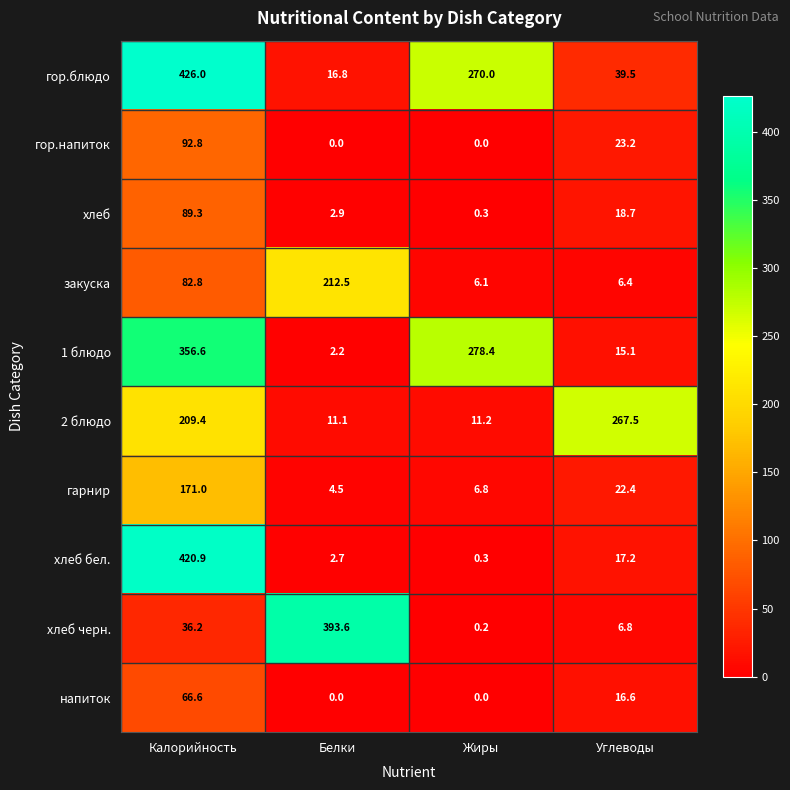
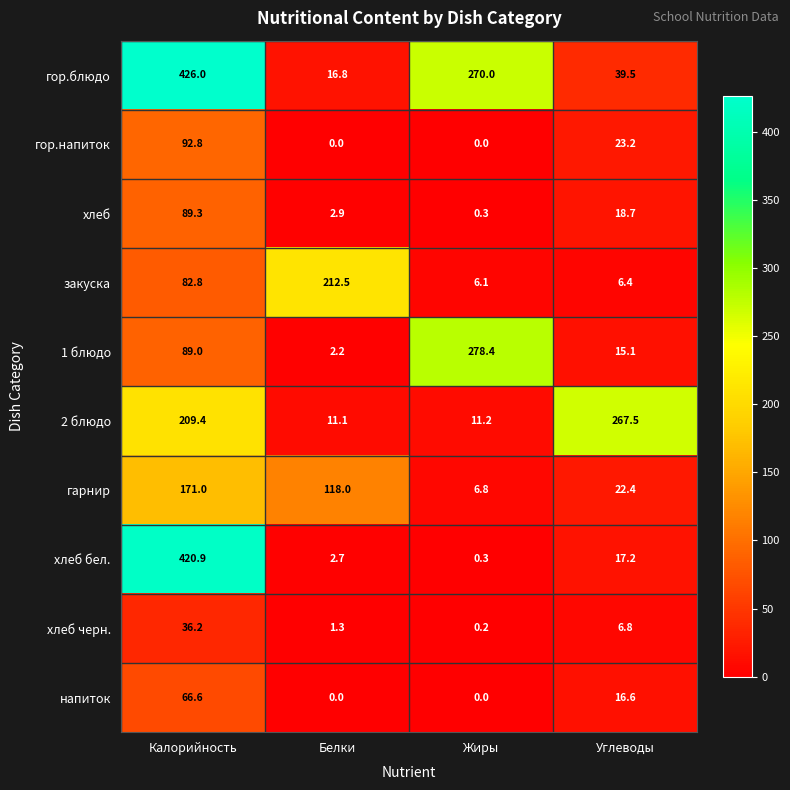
1 блюдо, Калорийность: 356.6 -> 89.0
гарнир, Белки: 4.5 -> 118.0
хлеб черн., Белки: 393.6 -> 1.3
